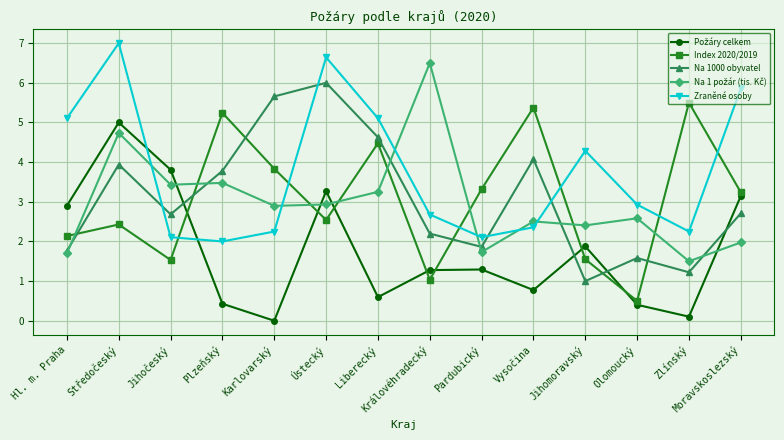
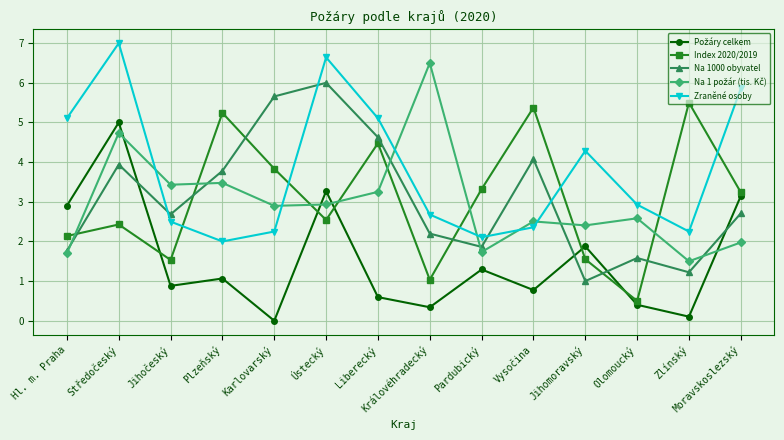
Požáry celkem, Jihočeský: 3.8 -> 0.9
Zraněné osoby, Jihočeský: 2.1 -> 2.5
Požáry celkem, Plzeňský: 0.4 -> 1.1
Požáry celkem, Královéhradecký: 1.3 -> 0.3
